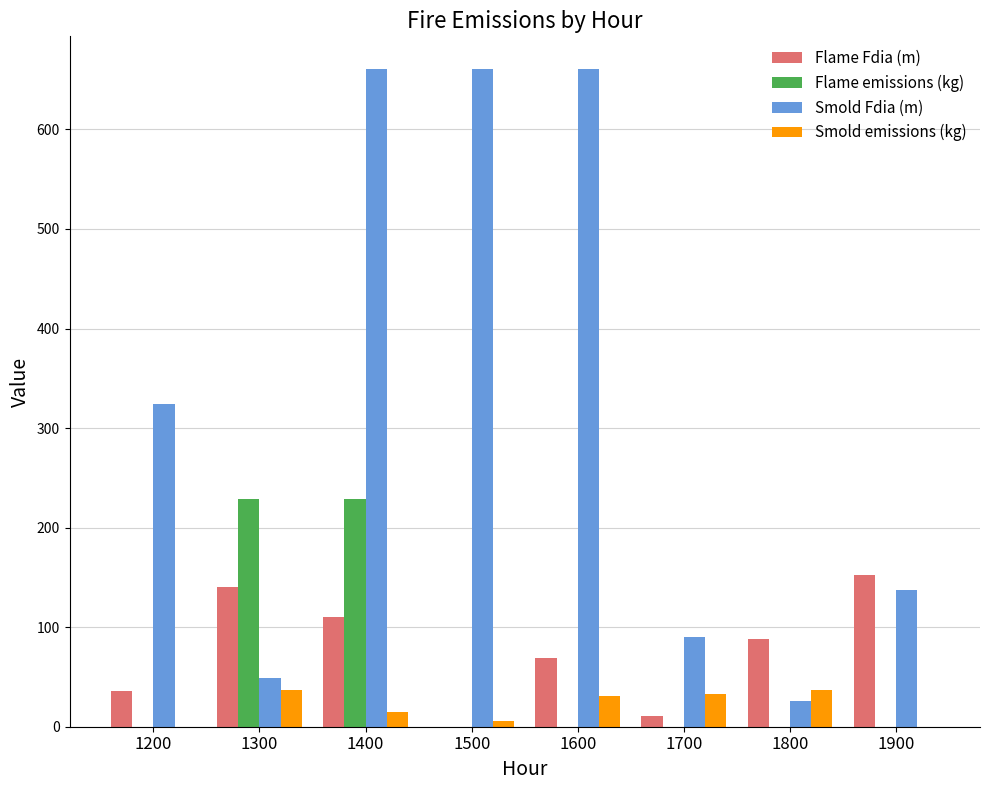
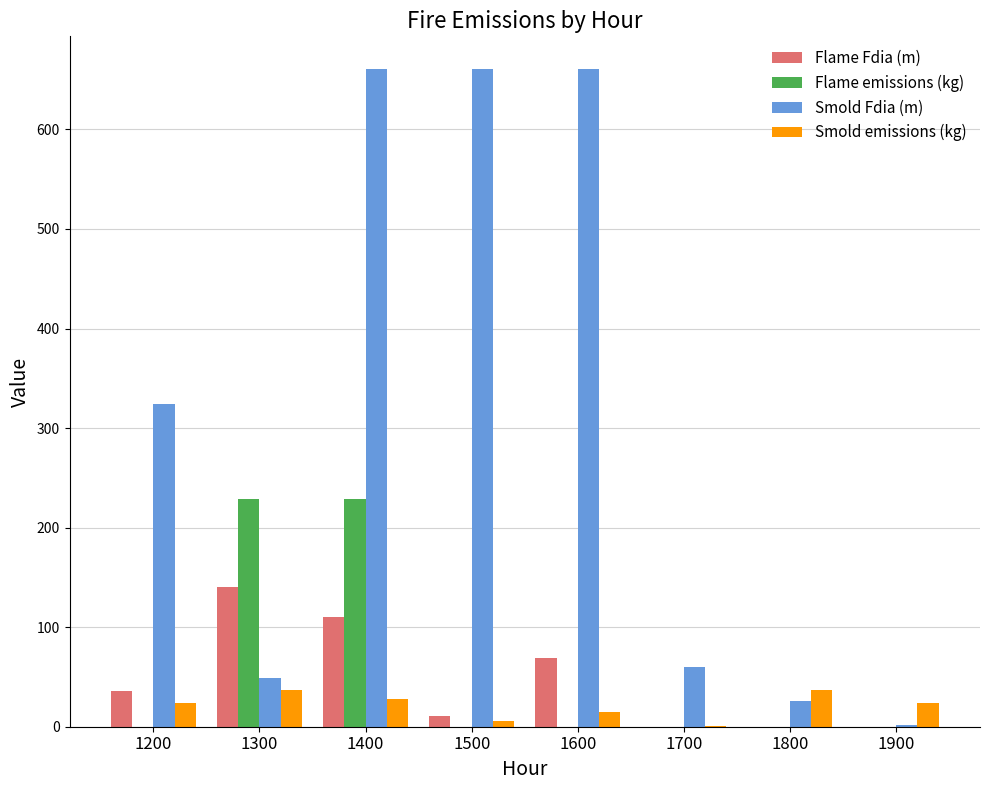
Smold emissions (kg), 1200: 0 -> 20
Smold emissions (kg), 1400: 20 -> 30
Flame Fdia (m), 1500: 0 -> 10
Smold emissions (kg), 1600: 30 -> 20
Flame Fdia (m), 1700: 10 -> 0
Smold Fdia (m), 1700: 90 -> 60
Smold emissions (kg), 1700: 30 -> 0
Flame Fdia (m), 1800: 90 -> 0
Flame Fdia (m), 1900: 150 -> 0
Smold Fdia (m), 1900: 140 -> 0
Smold emissions (kg), 1900: 0 -> 20
